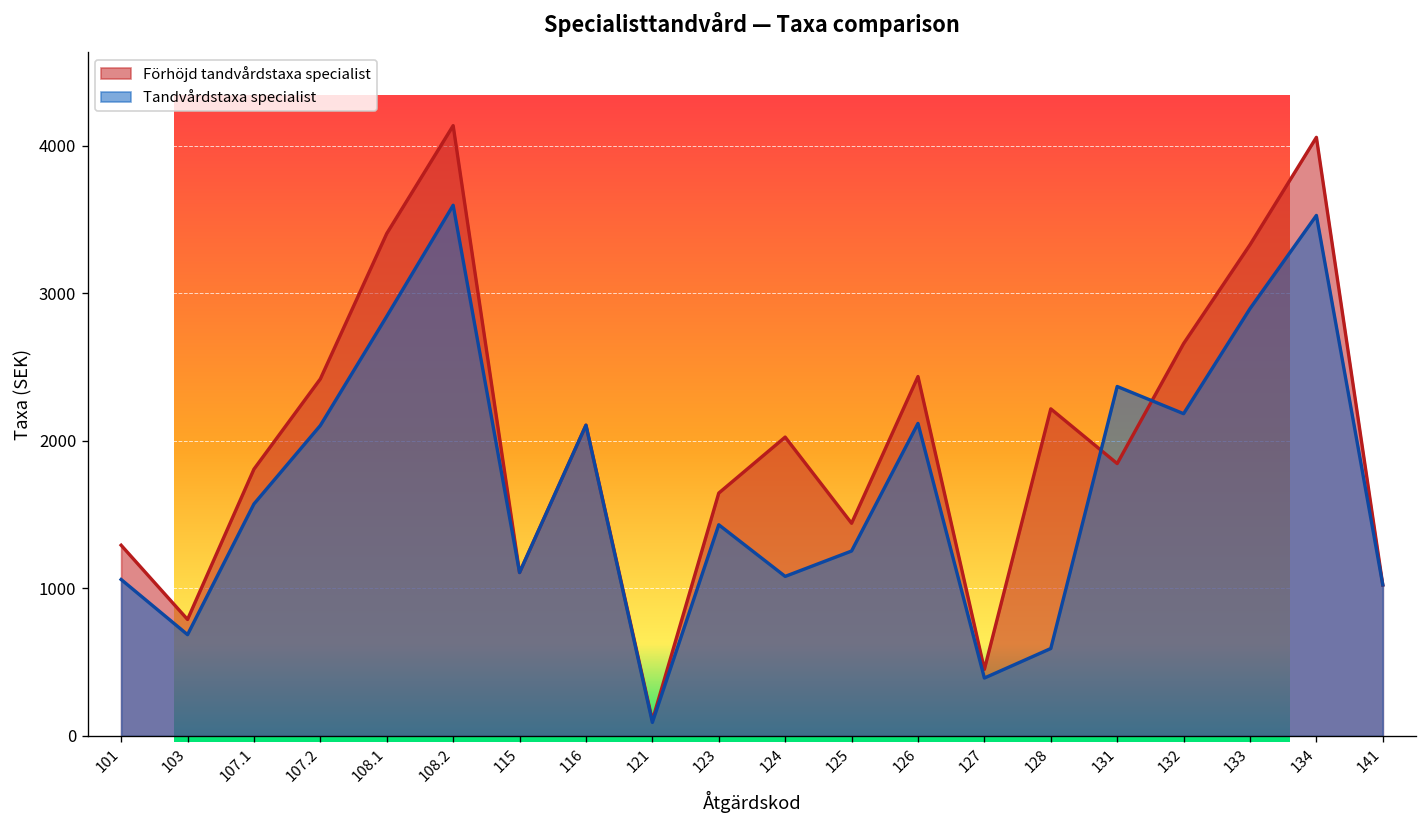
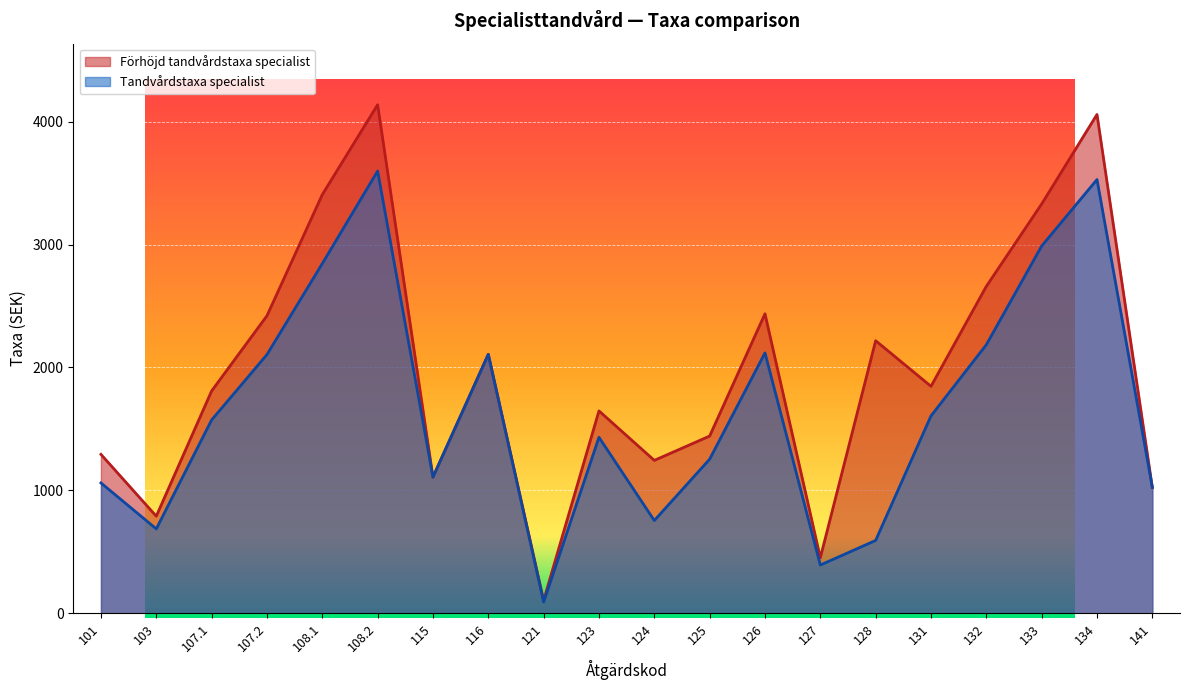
Förhöjd tandvårdstaxa specialist, 124: 2030 -> 1240
Tandvårdstaxa specialist, 124: 1080 -> 750
Tandvårdstaxa specialist, 131: 2370 -> 1610
Tandvårdstaxa specialist, 133: 2900 -> 2990
